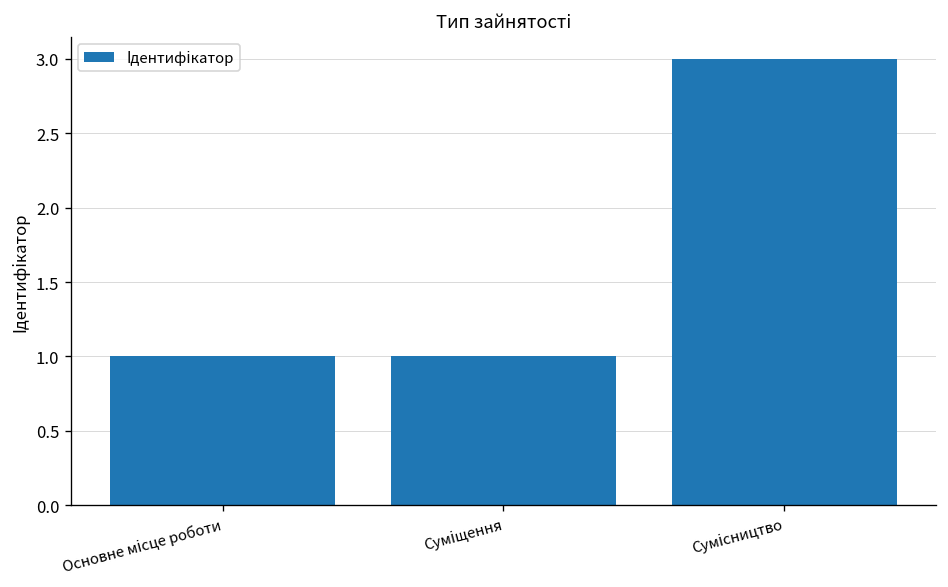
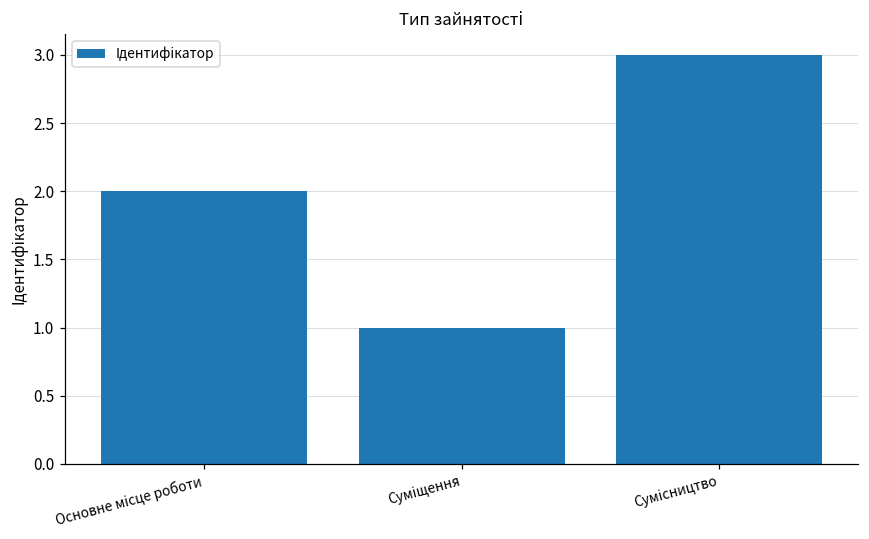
Основне місце роботи: 1 -> 2
